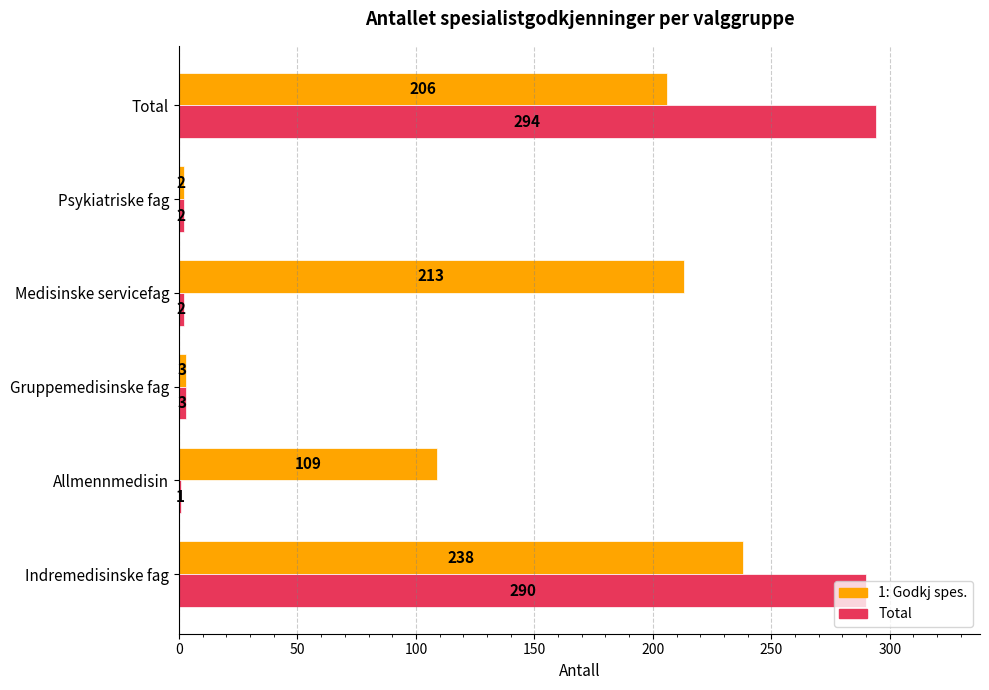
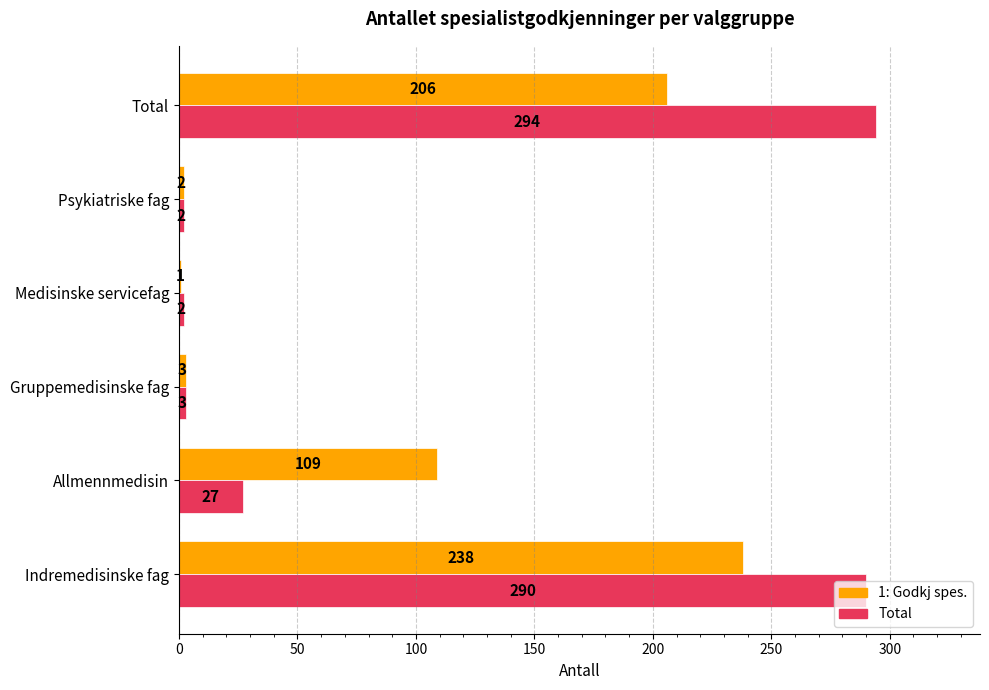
1: Godkj spes., Medisinske servicefag: 213 -> 1
Total, Allmennmedisin: 1 -> 27
